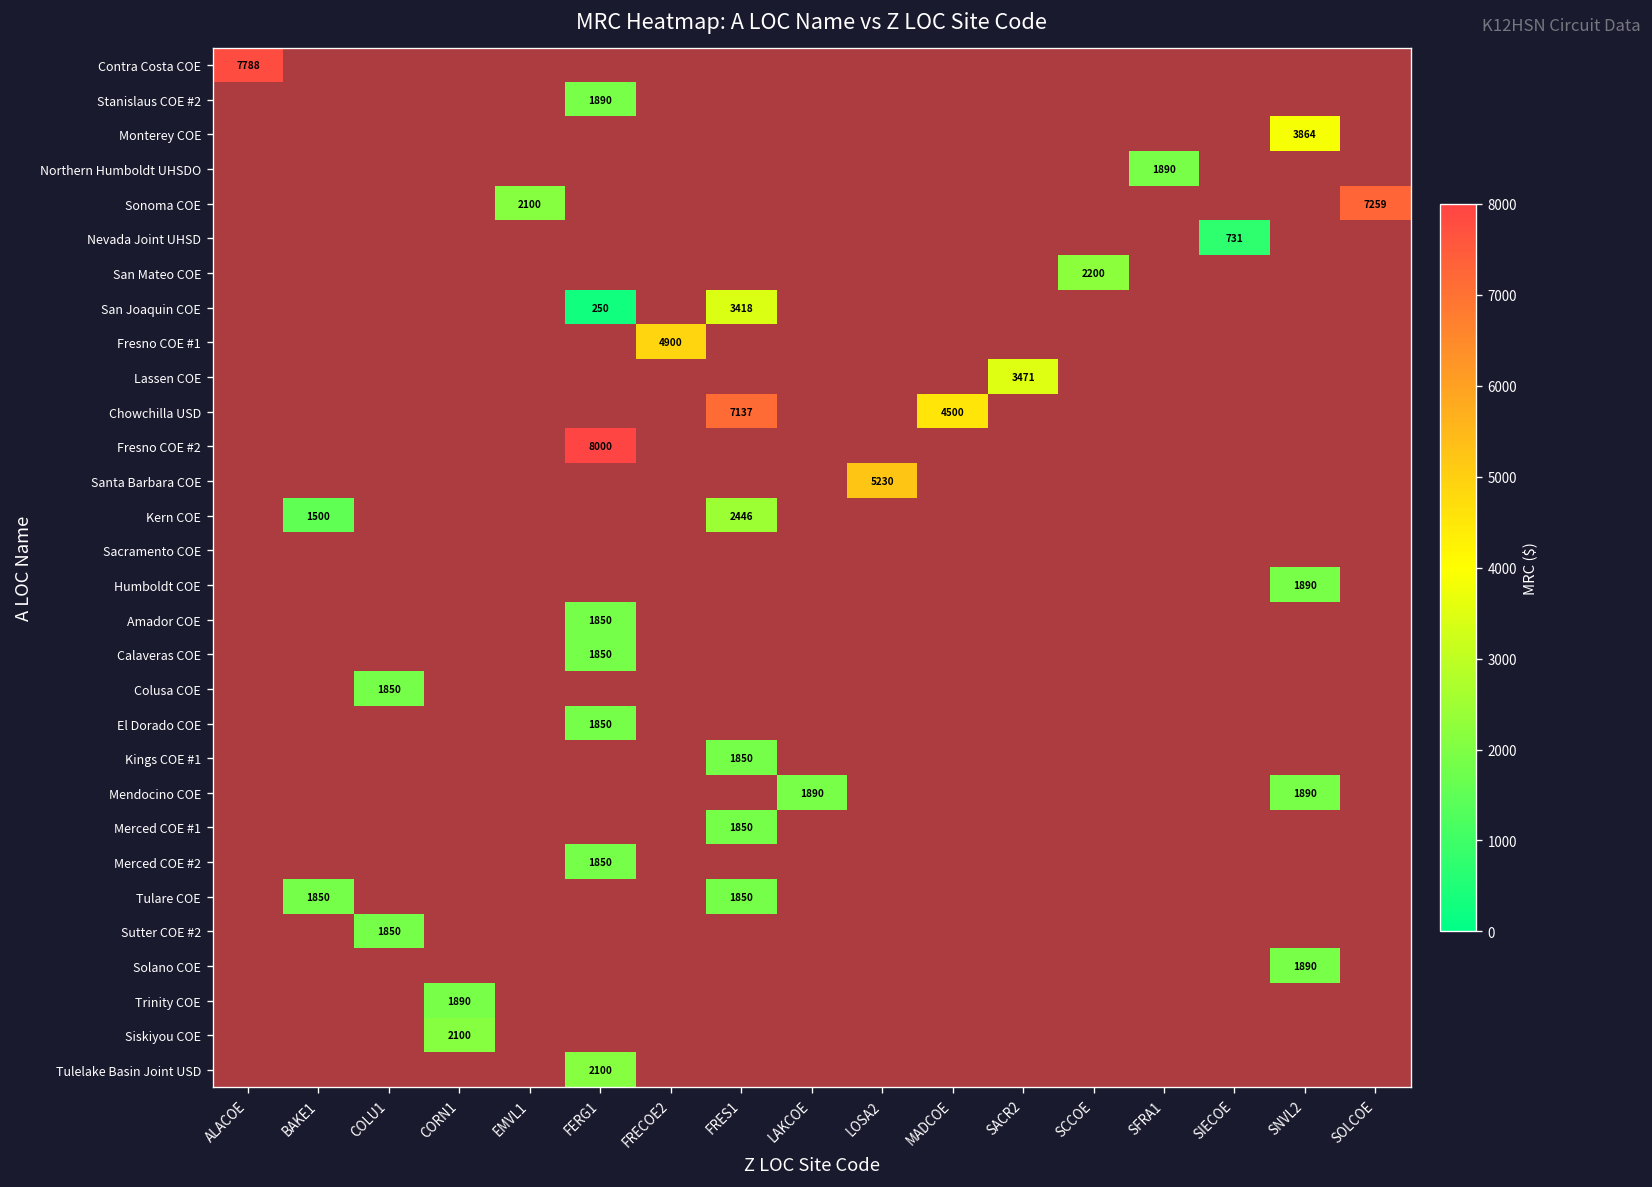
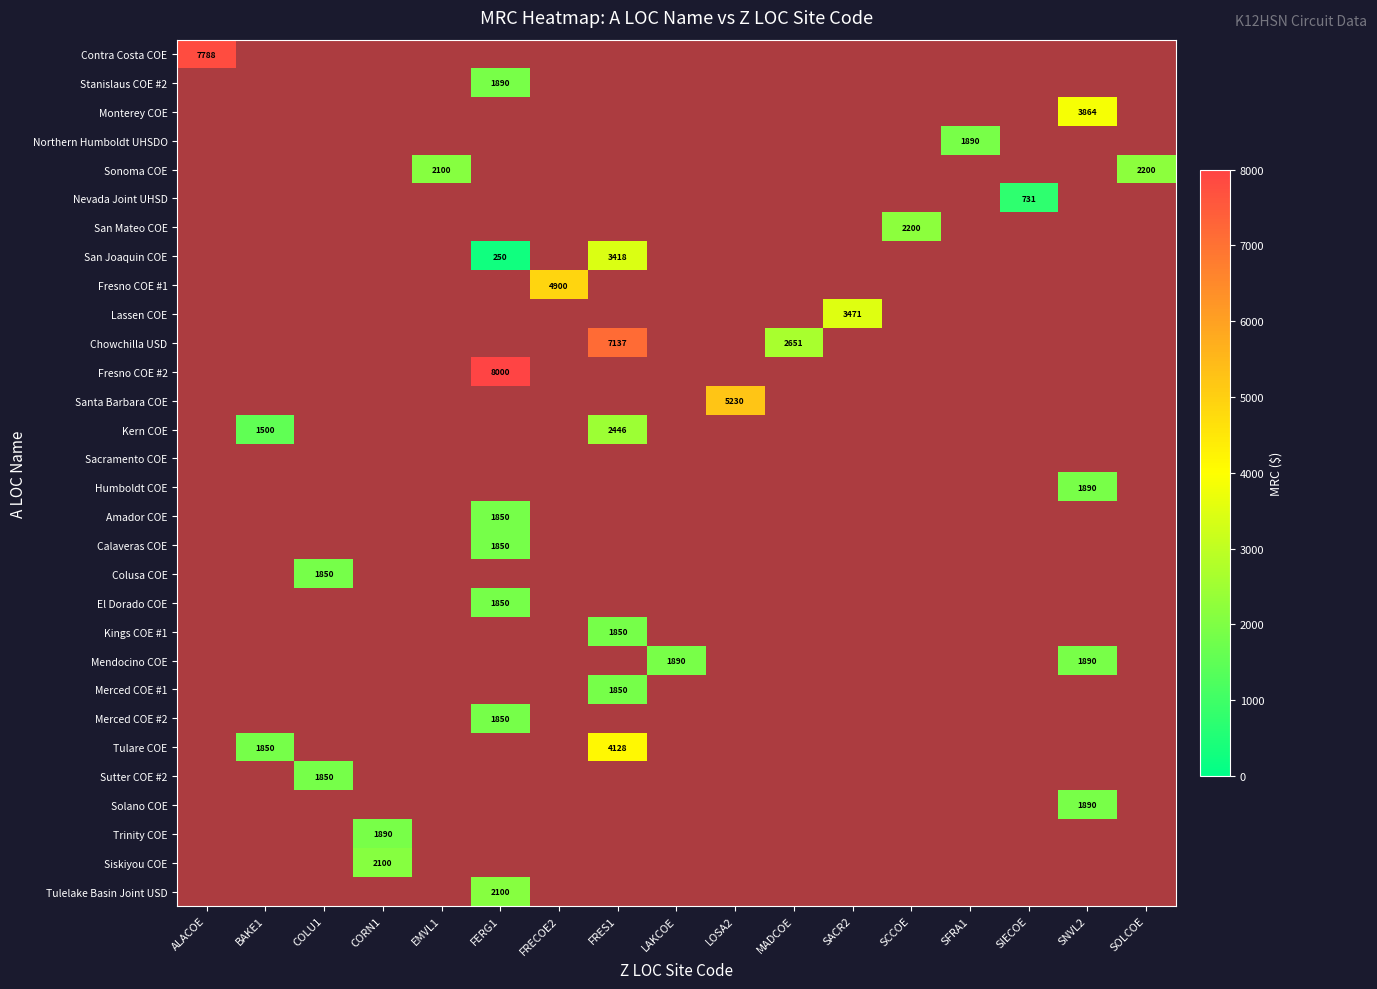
Sonoma COE, SOLCOE: 7259 -> 2200
Chowchilla USD, MADCOE: 4500 -> 2651
Tulare COE, FRES1: 1850 -> 4128
